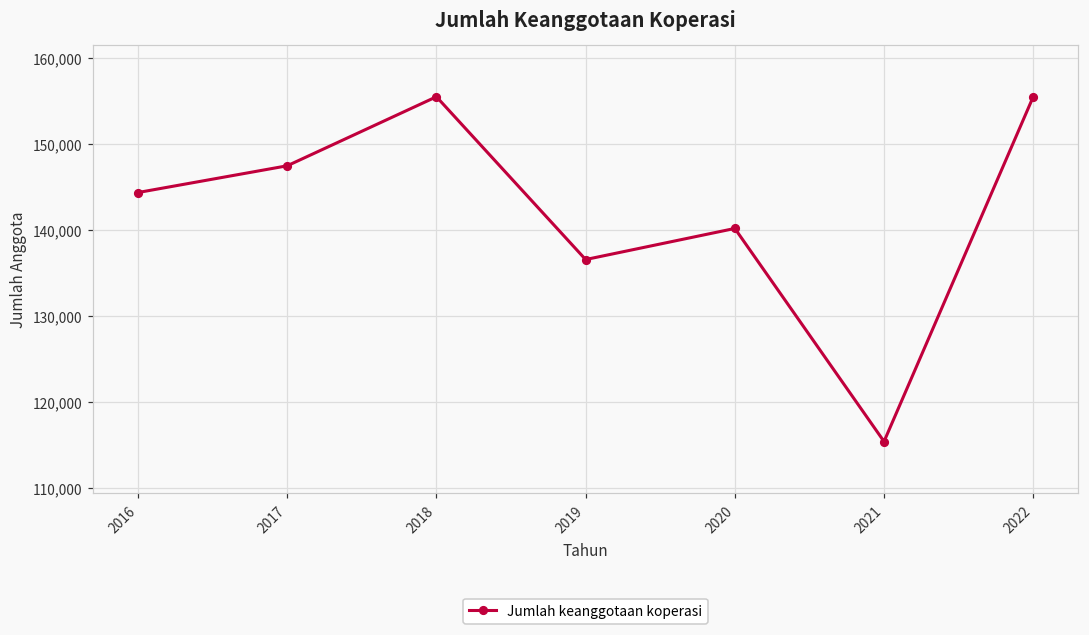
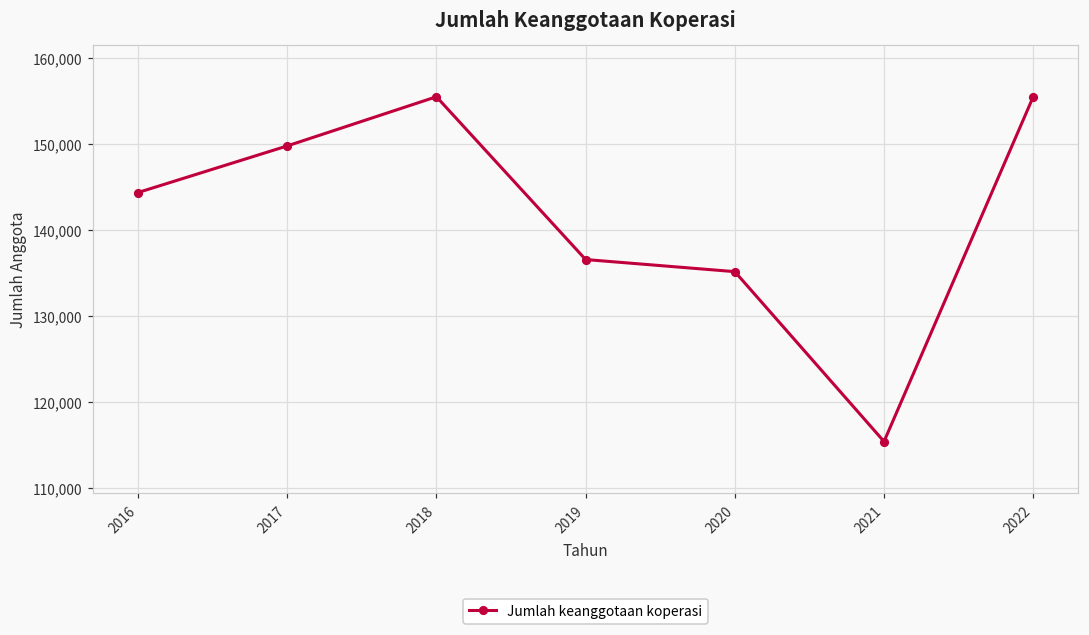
2017: 147,000 -> 150,000
2020: 140,000 -> 135,000
